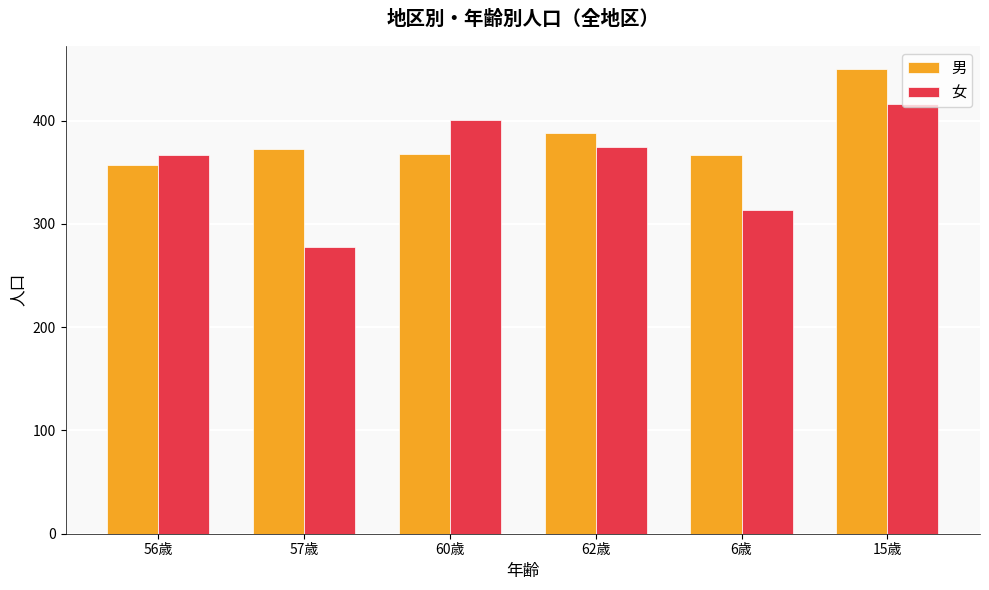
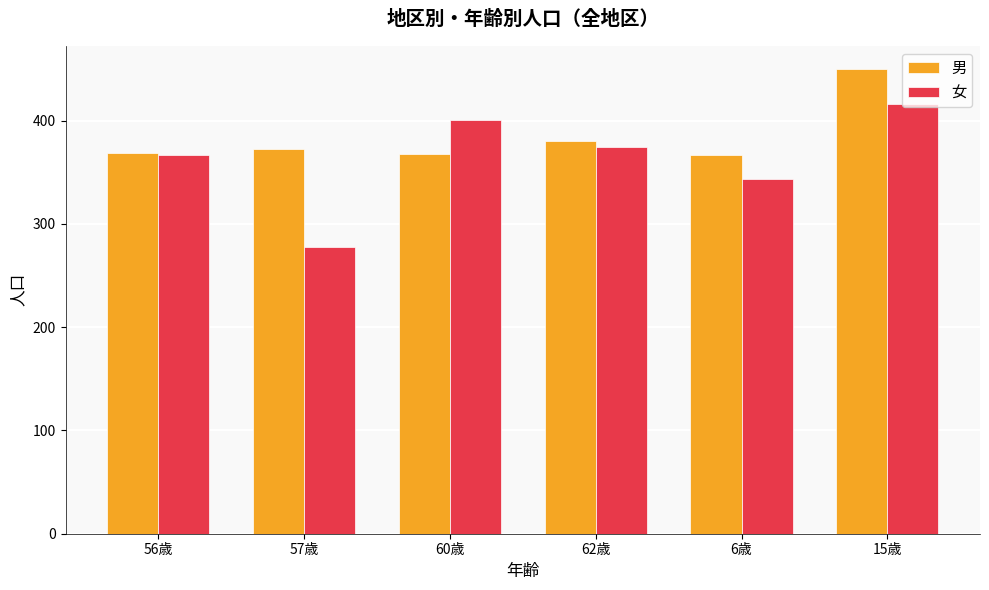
男, 56歳: 357 -> 369
男, 62歳: 388 -> 380
女, 6歳: 314 -> 344
